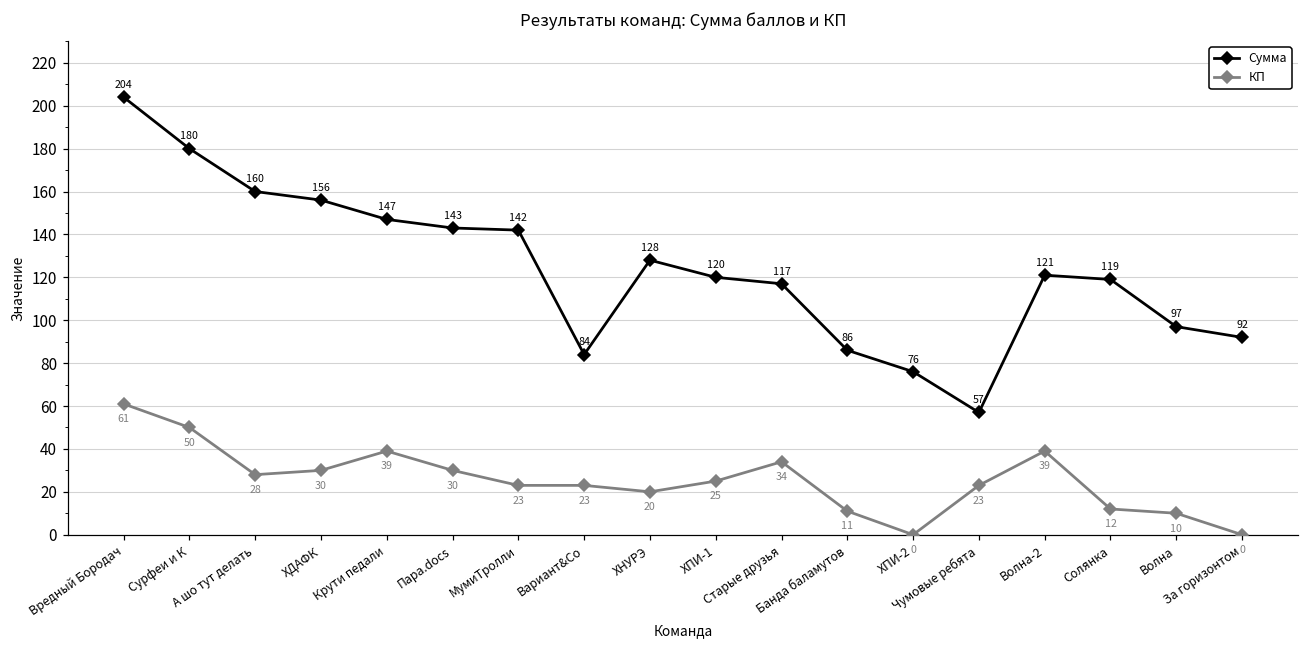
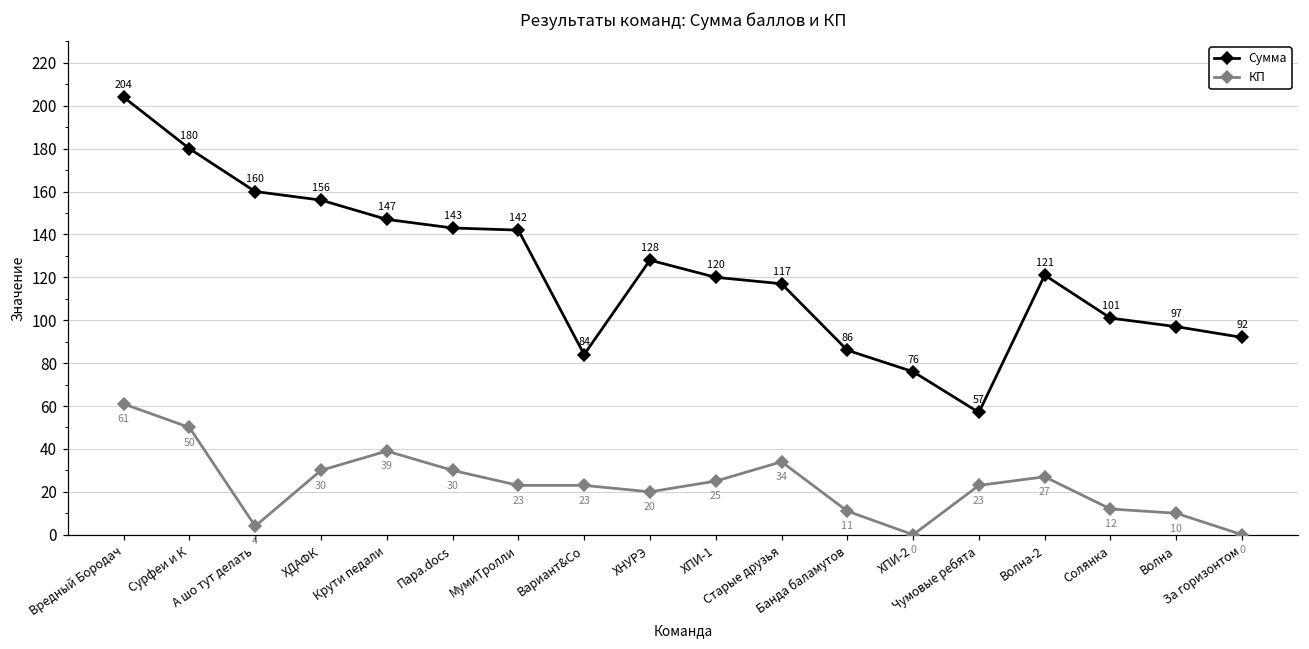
КП, А шо тут делать: 28 -> 4
КП, Волна-2: 39 -> 27
Сумма, Солянка: 119 -> 101
